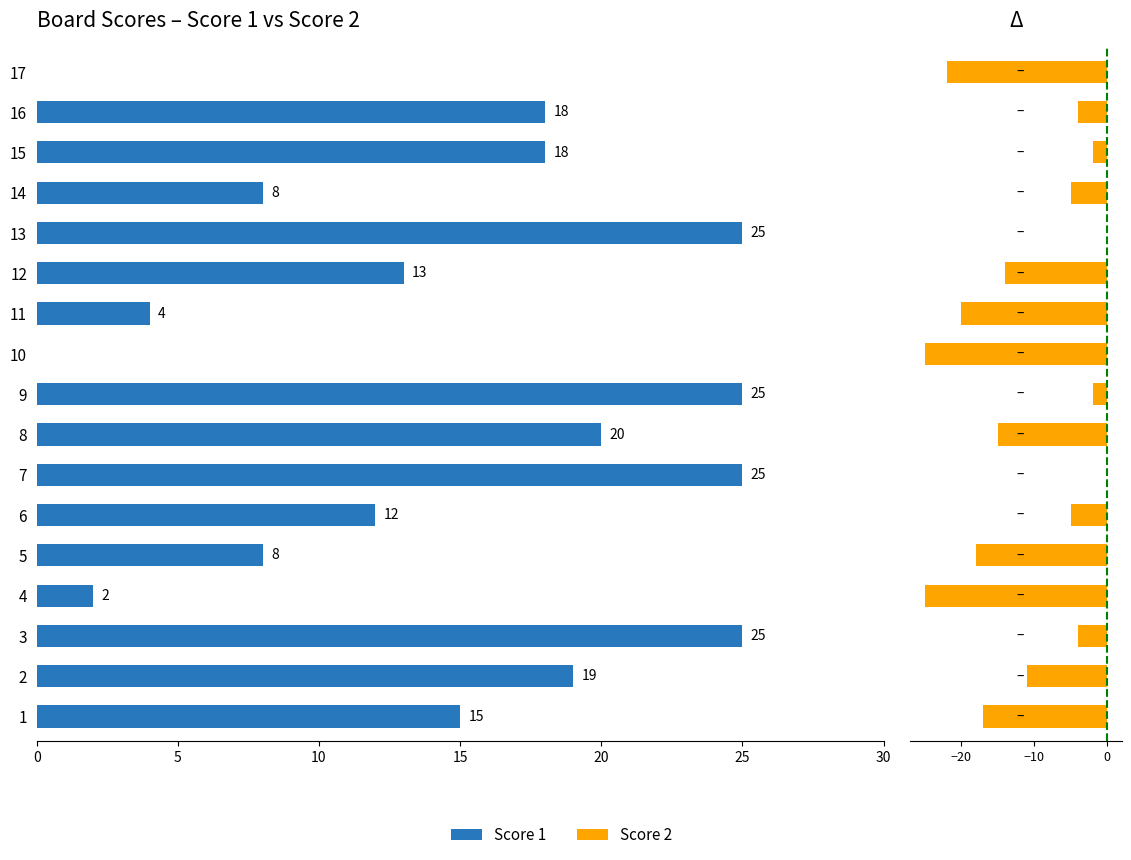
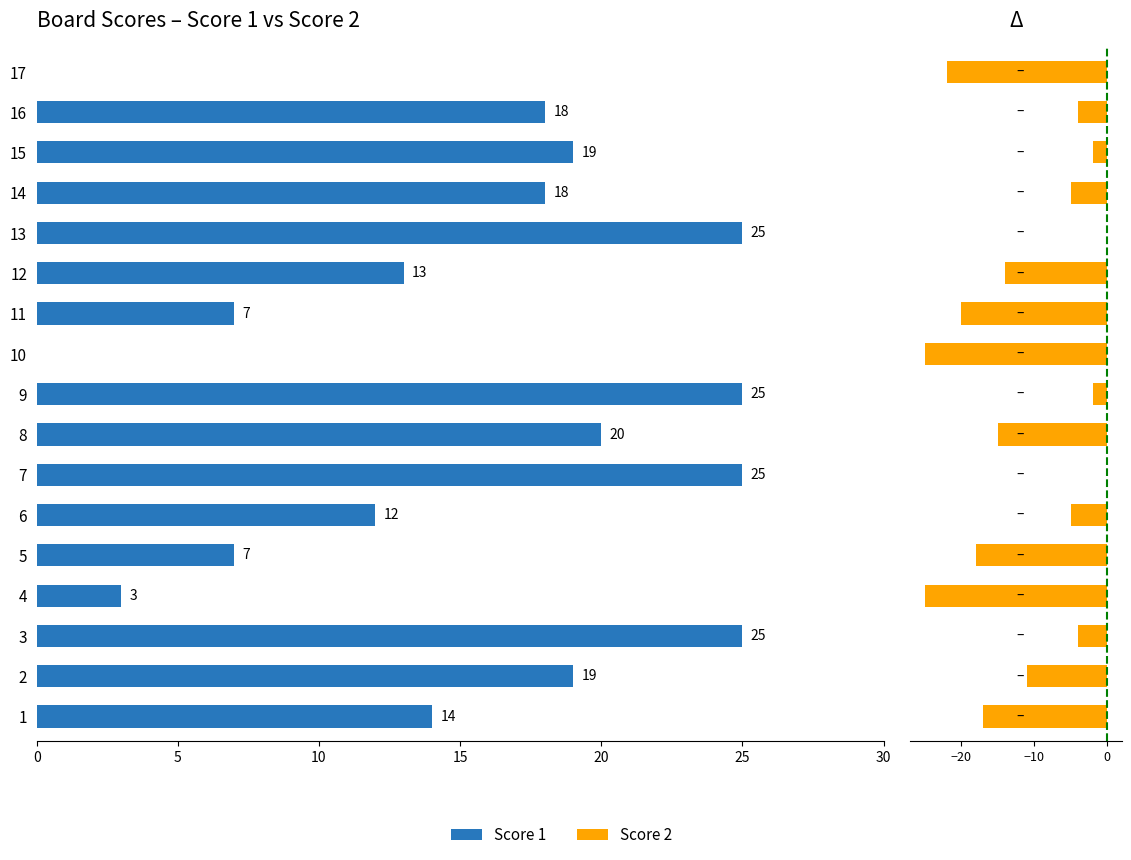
Board Scores – Score 1 vs Score 2, 15: 18 -> 19
Board Scores – Score 1 vs Score 2, 14: 8 -> 18
Board Scores – Score 1 vs Score 2, 11: 4 -> 7
Board Scores – Score 1 vs Score 2, 5: 8 -> 7
Board Scores – Score 1 vs Score 2, 4: 2 -> 3
Board Scores – Score 1 vs Score 2, 1: 15 -> 14
